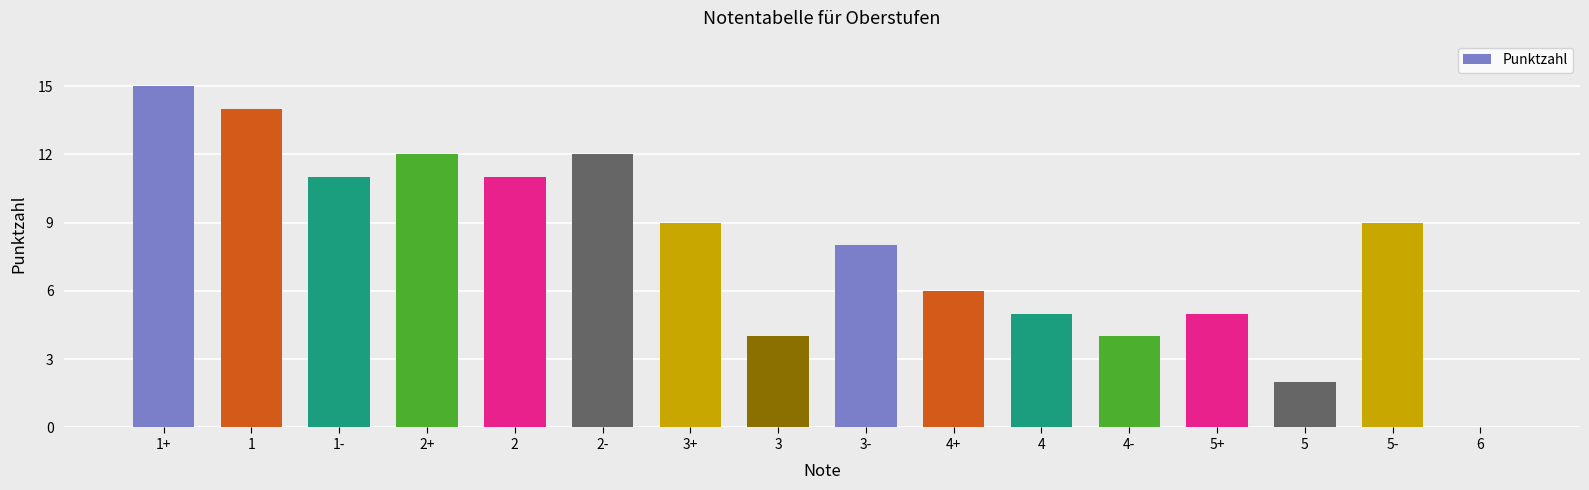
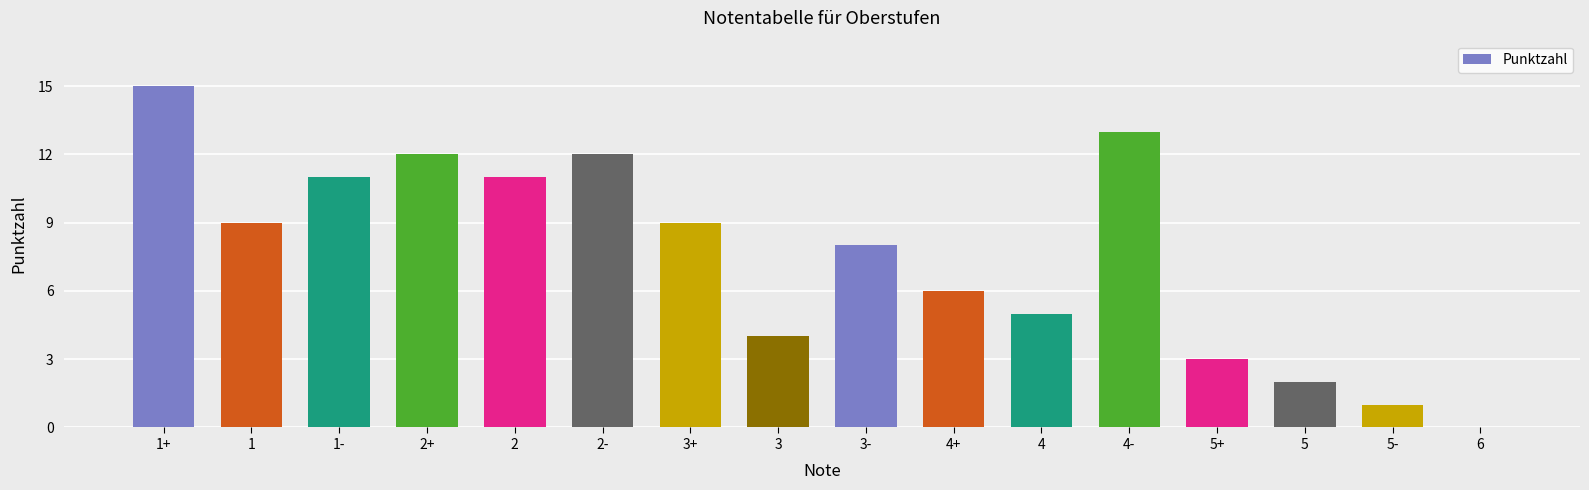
1: 14 -> 9
4-: 4 -> 13
5+: 5 -> 3
5-: 9 -> 1
